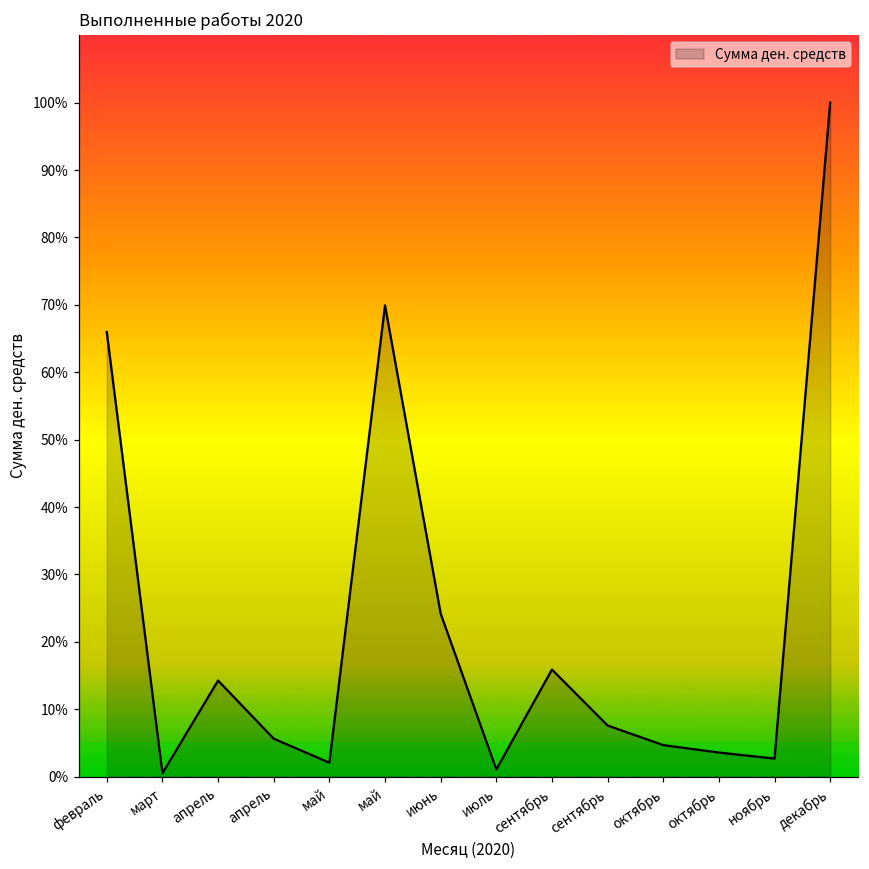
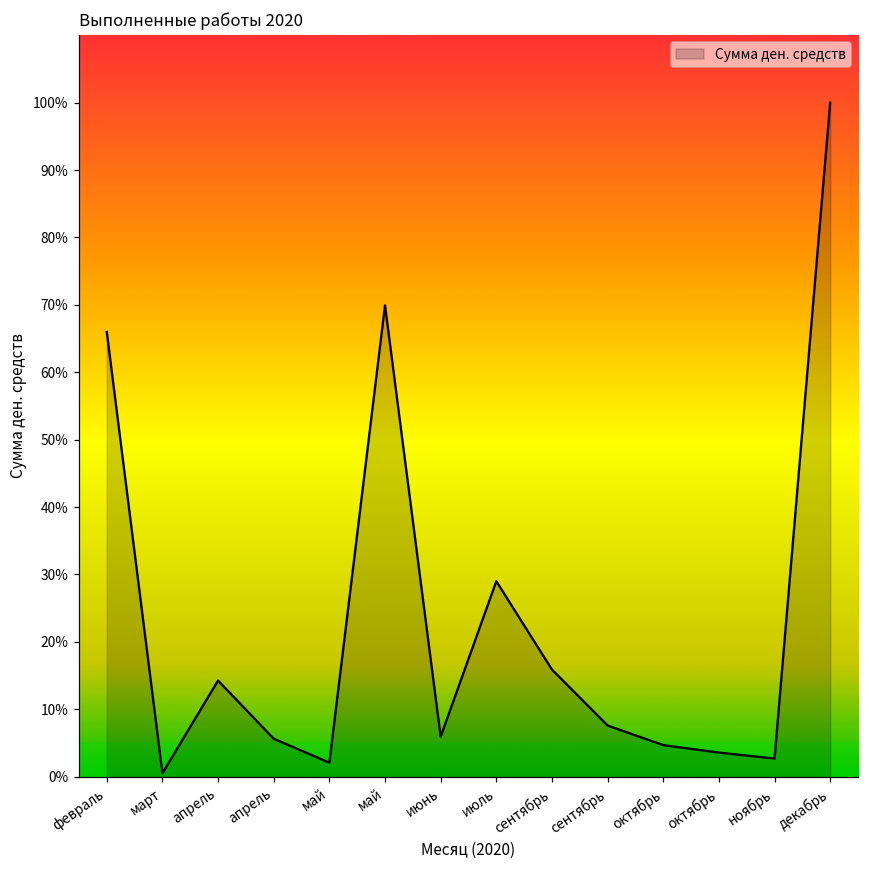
июнь: 24% -> 6%
июль: 1% -> 29%
